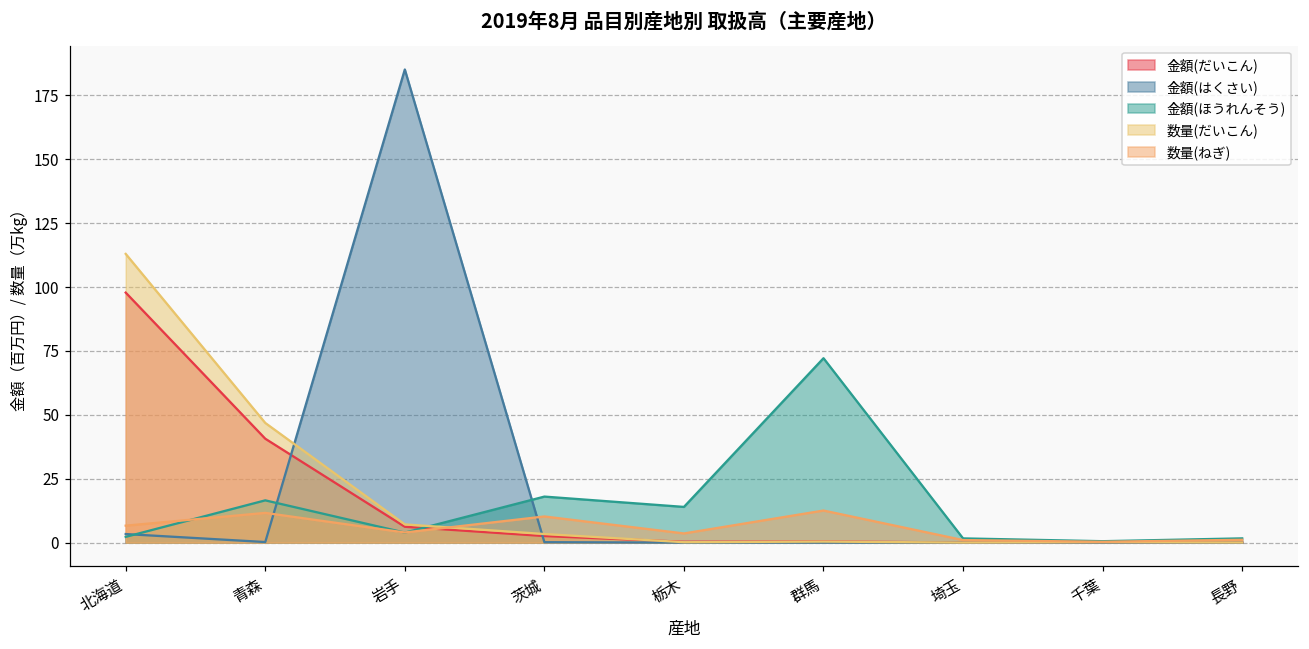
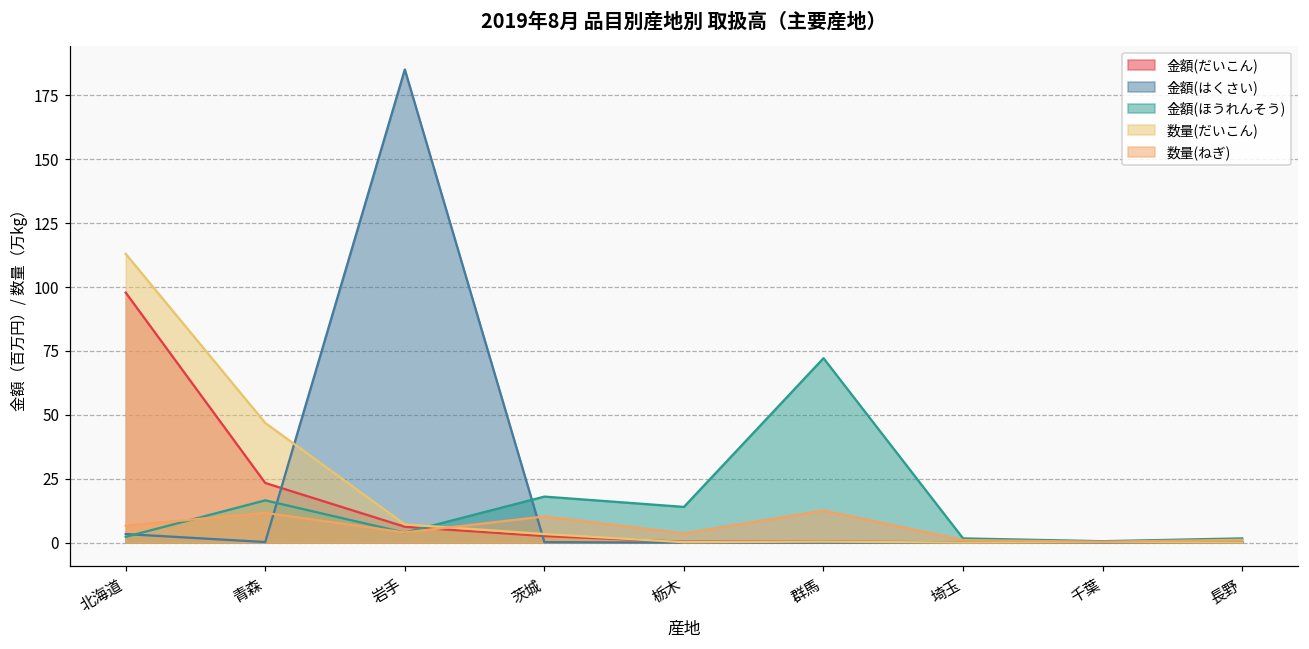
金額(だいこん), 青森: 41 -> 23
